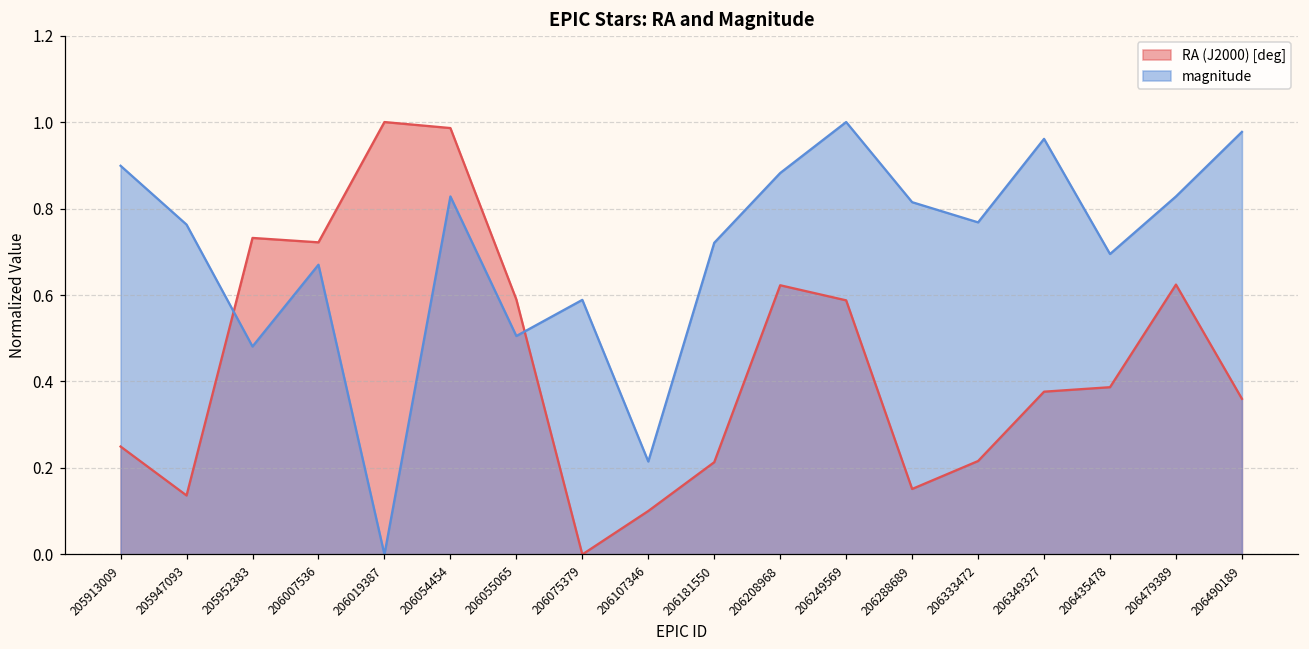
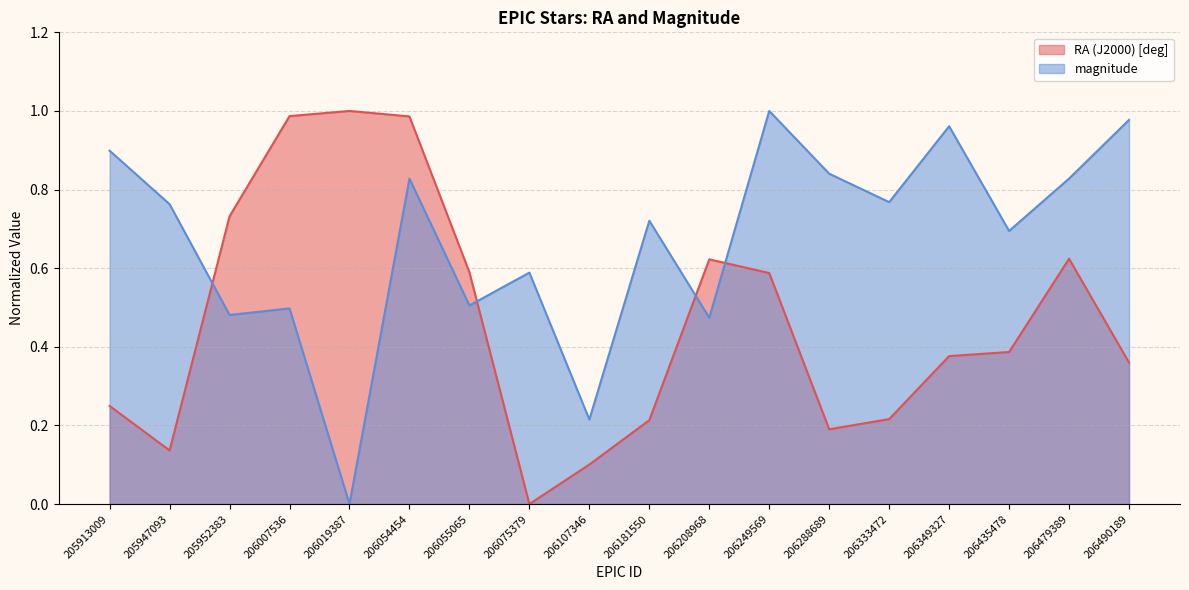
RA (J2000) [deg], 206007536: 0.72 -> 0.99
magnitude, 206007536: 0.67 -> 0.50
magnitude, 206208968: 0.88 -> 0.47
RA (J2000) [deg], 206288689: 0.15 -> 0.19
magnitude, 206288689: 0.81 -> 0.84
